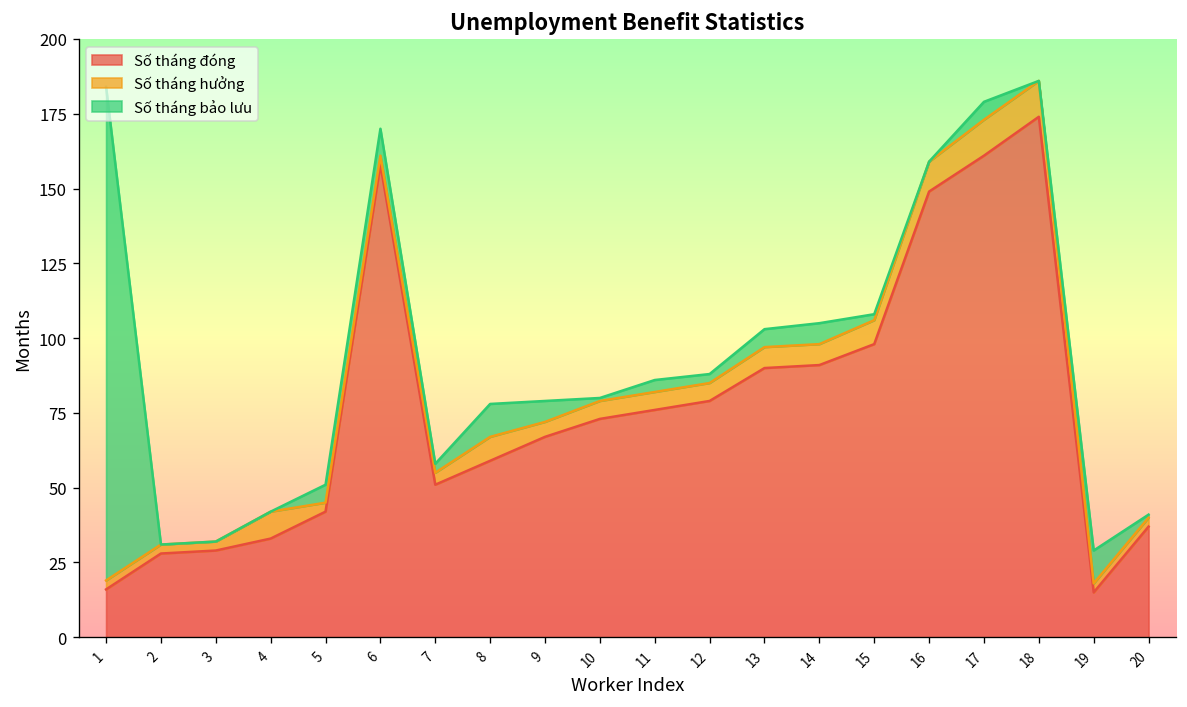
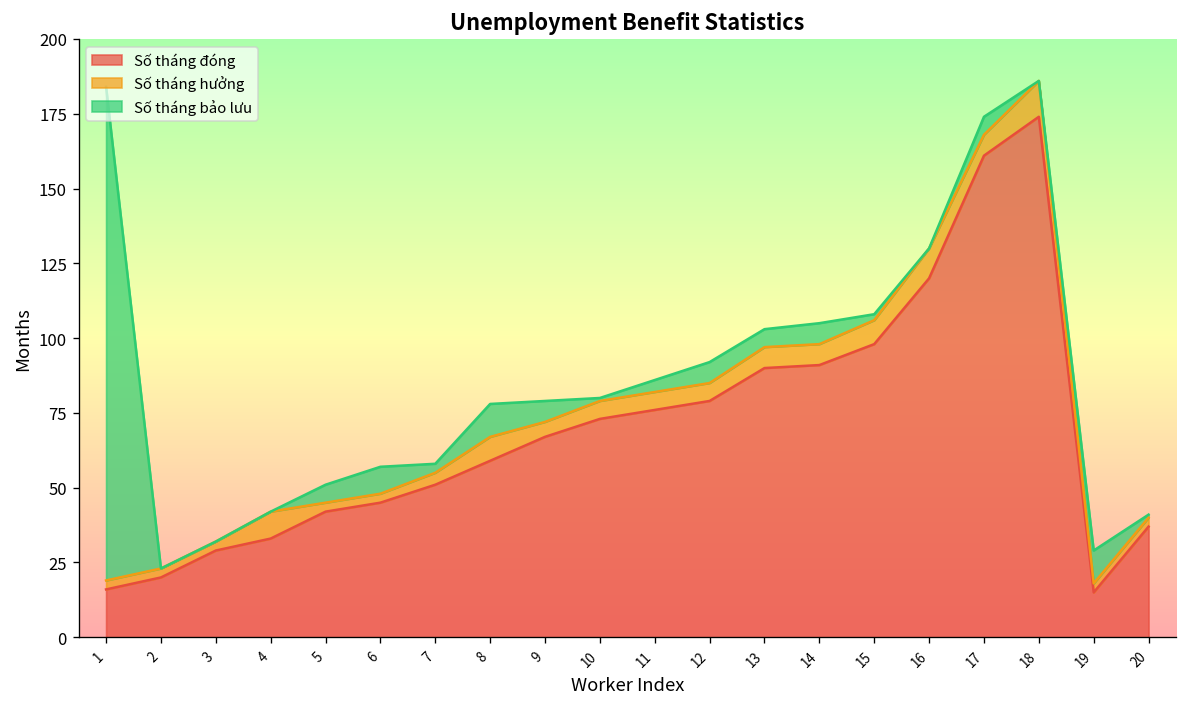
Số tháng đóng, 2: 28 -> 20
Số tháng đóng, 6: 158 -> 45
Số tháng bảo lưu, 12: 3 -> 7
Số tháng đóng, 16: 149 -> 120
Số tháng hưởng, 17: 12 -> 7
